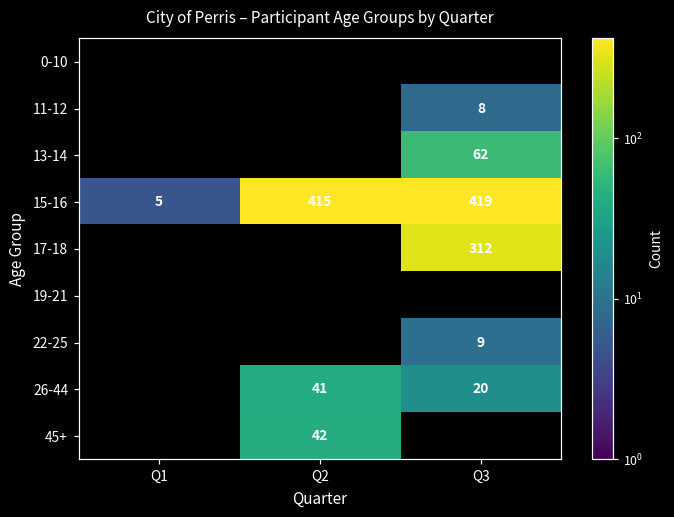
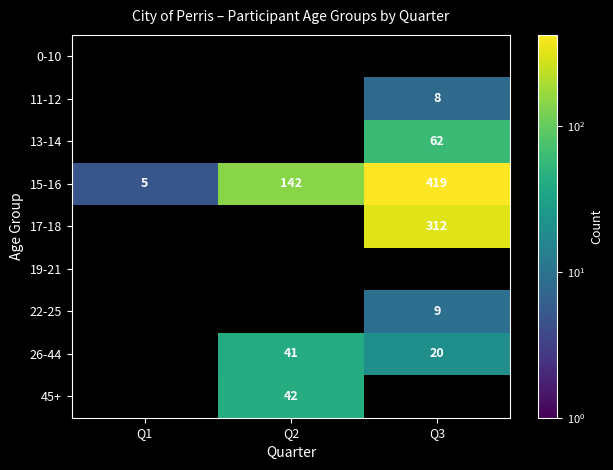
15-16, Q2: 415 -> 142
